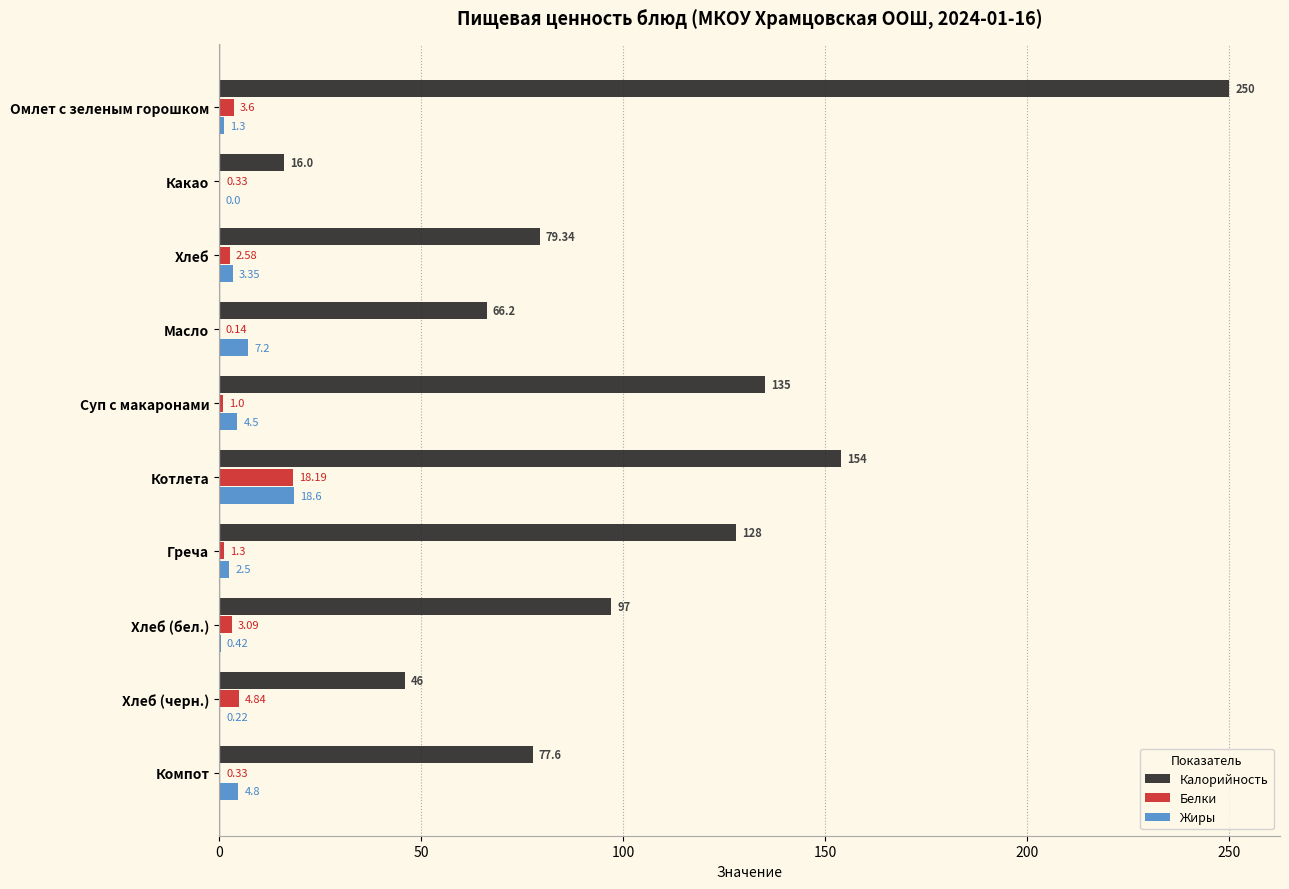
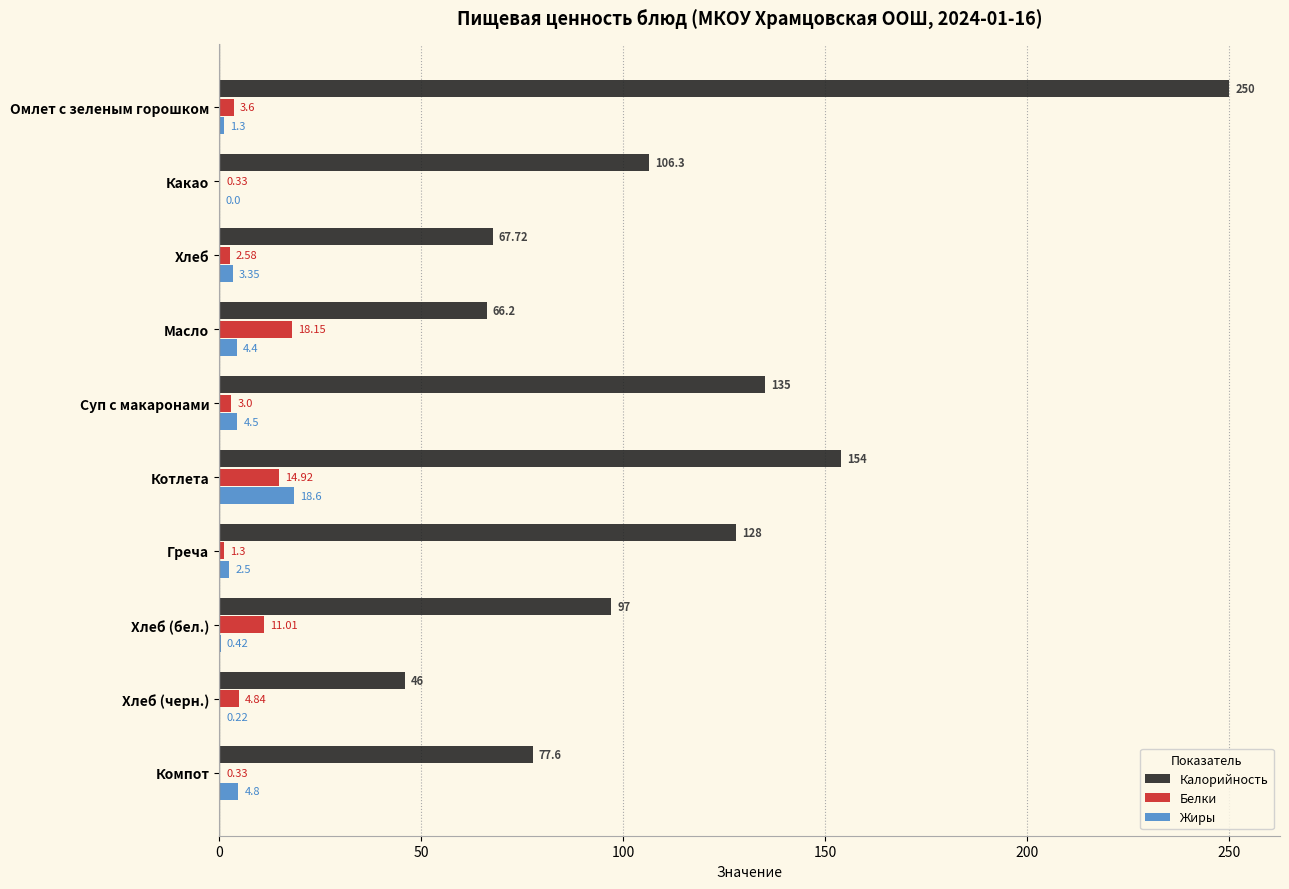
Калорийность, Какао: 16.0 -> 106.3
Калорийность, Хлеб: 79.34 -> 67.72
Белки, Масло: 0.14 -> 18.15
Жиры, Масло: 7.2 -> 4.4
Белки, Суп с макаронами: 1.0 -> 3.0
Белки, Котлета: 18.19 -> 14.92
Белки, Хлеб (бел.): 3.09 -> 11.01
